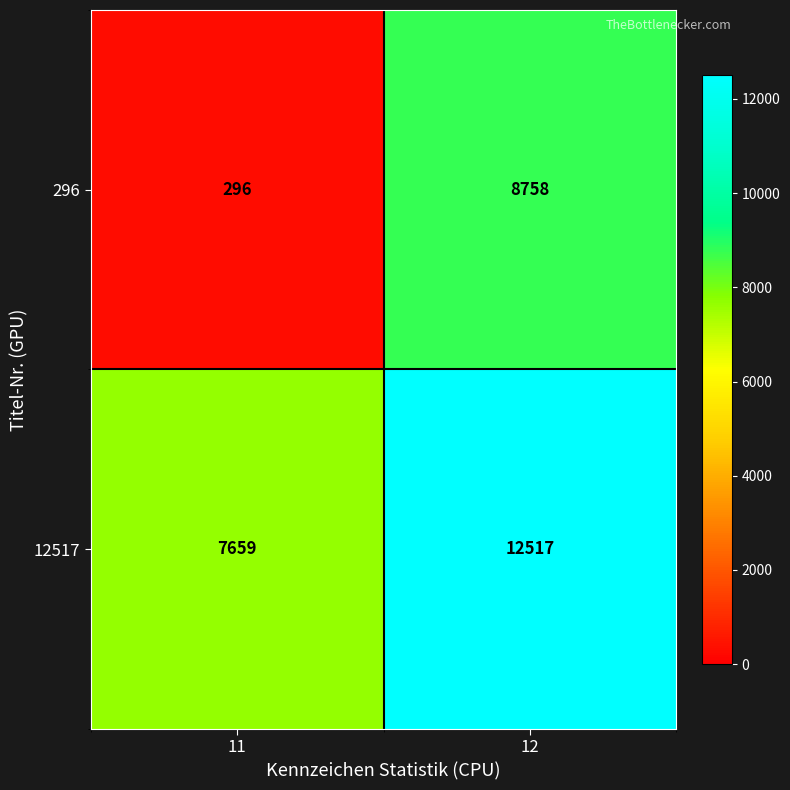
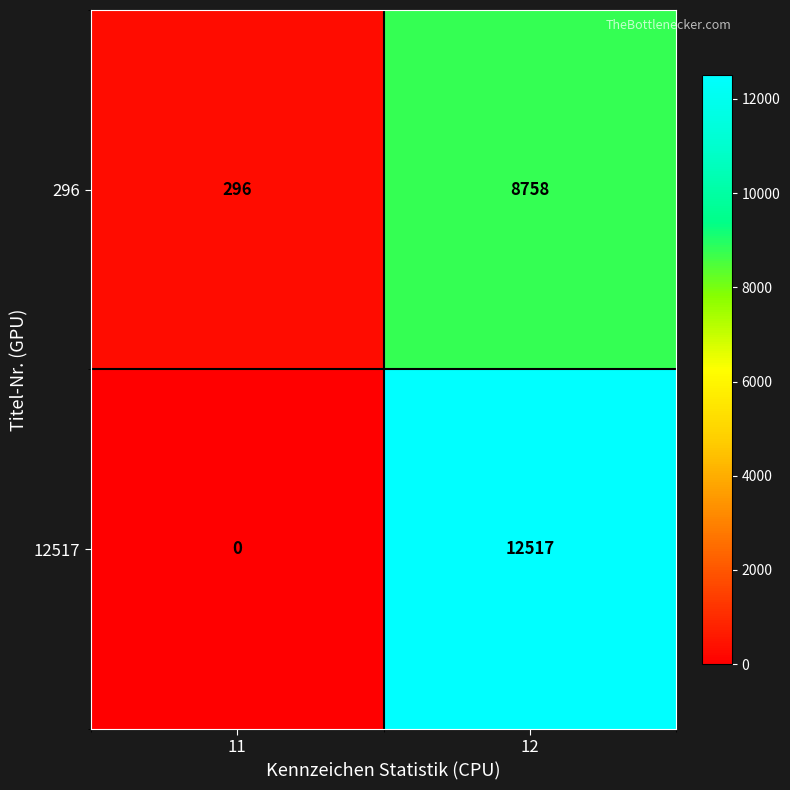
12517, 11: 7659 -> 0
